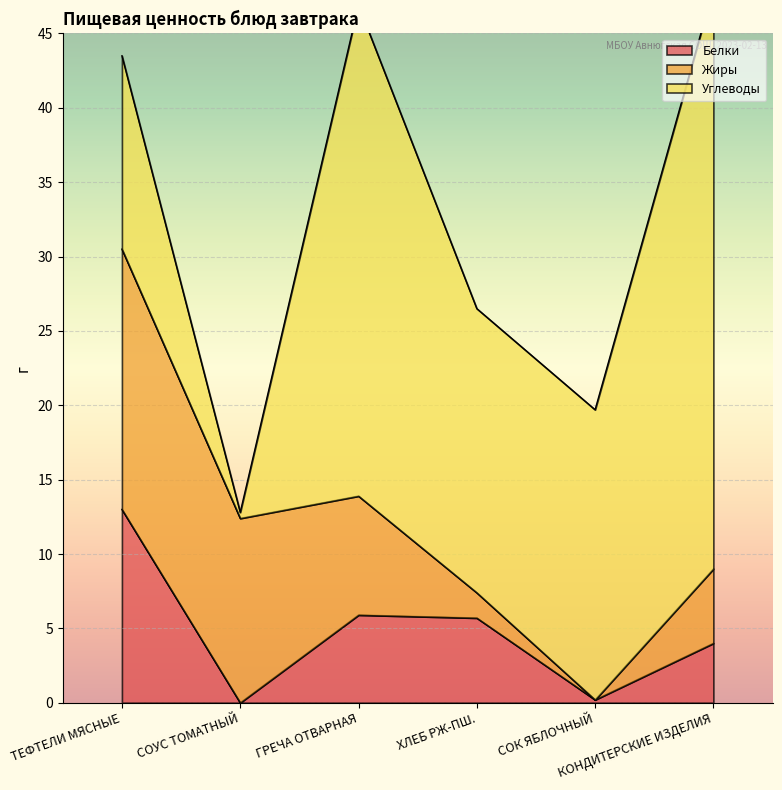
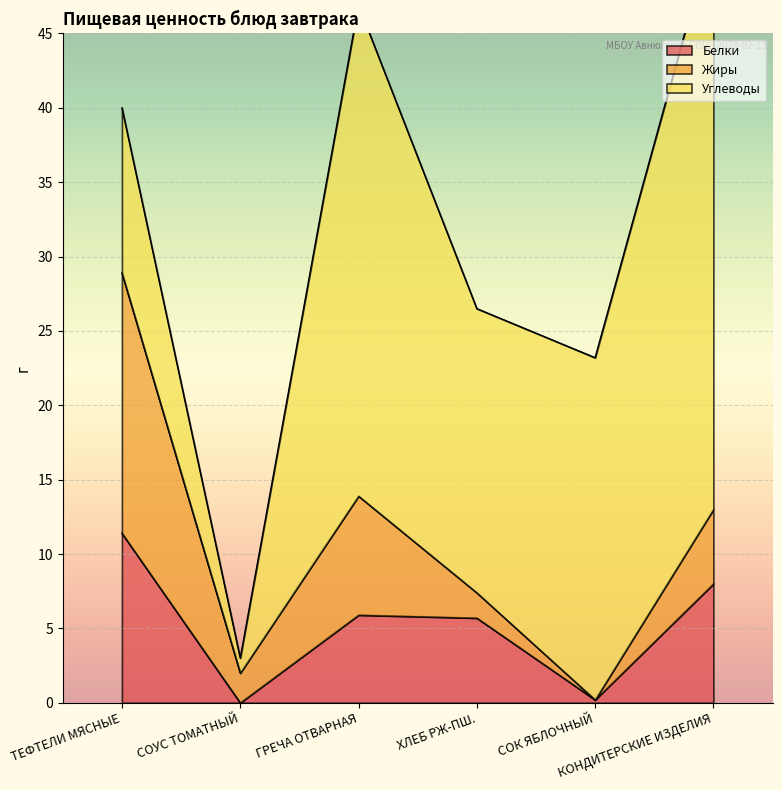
Белки, ТЕФТЕЛИ МЯСНЫЕ: 13.0 -> 11.4
Углеводы, ТЕФТЕЛИ МЯСНЫЕ: 13.0 -> 11.1
Жиры, СОУС ТОМАТНЫЙ: 12.4 -> 2.0
Углеводы, СОУС ТОМАТНЫЙ: 0.4 -> 1.0
Углеводы, СОК ЯБЛОЧНЫЙ: 19.5 -> 23.0
Белки, КОНДИТЕРСКИЕ ИЗДЕЛИЯ: 4 -> 8
